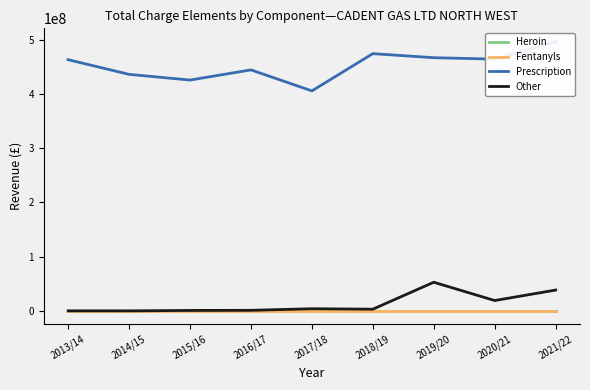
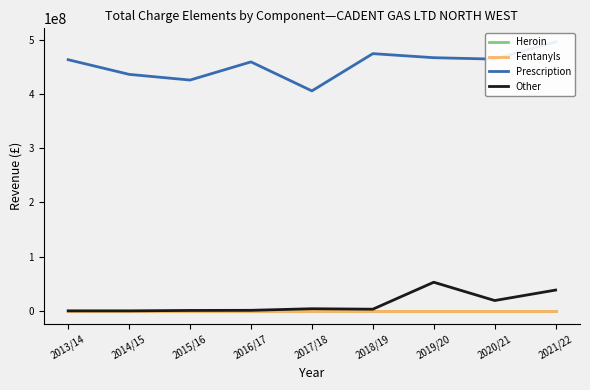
Prescription, 2016/17: 440000000 -> 460000000
